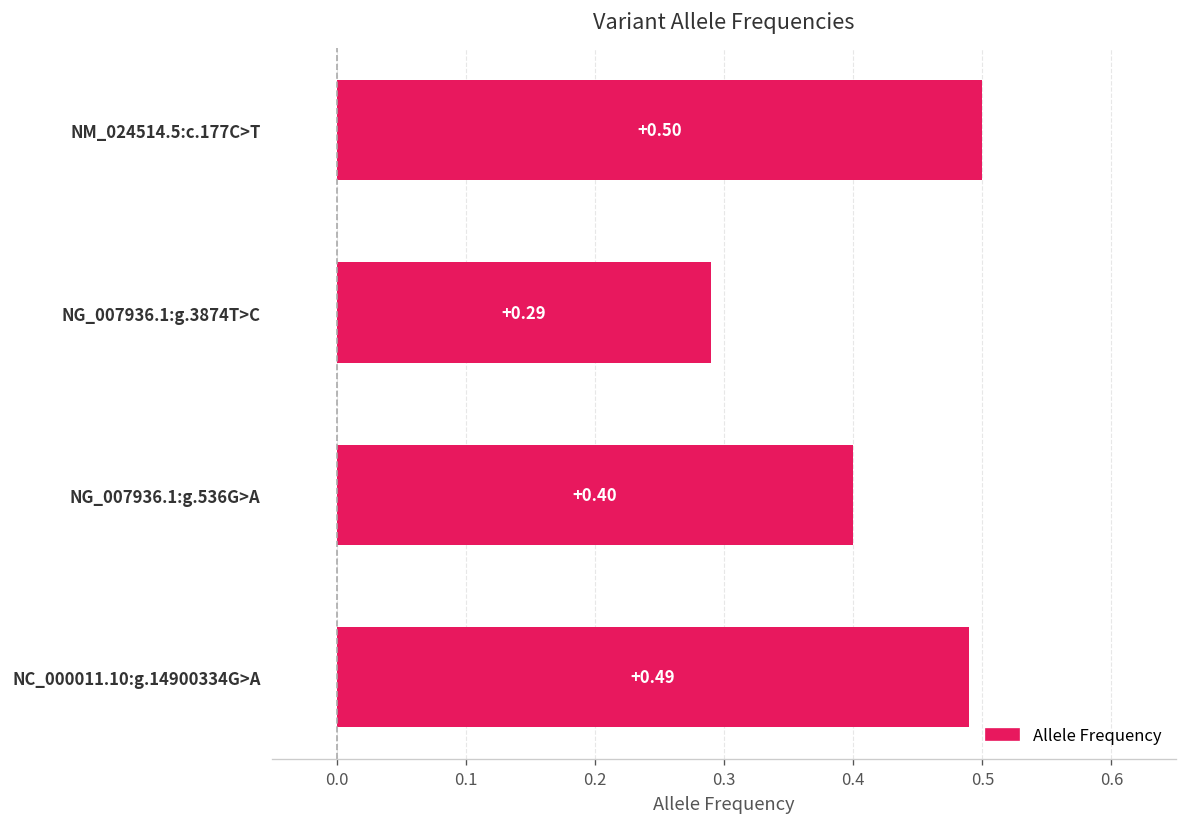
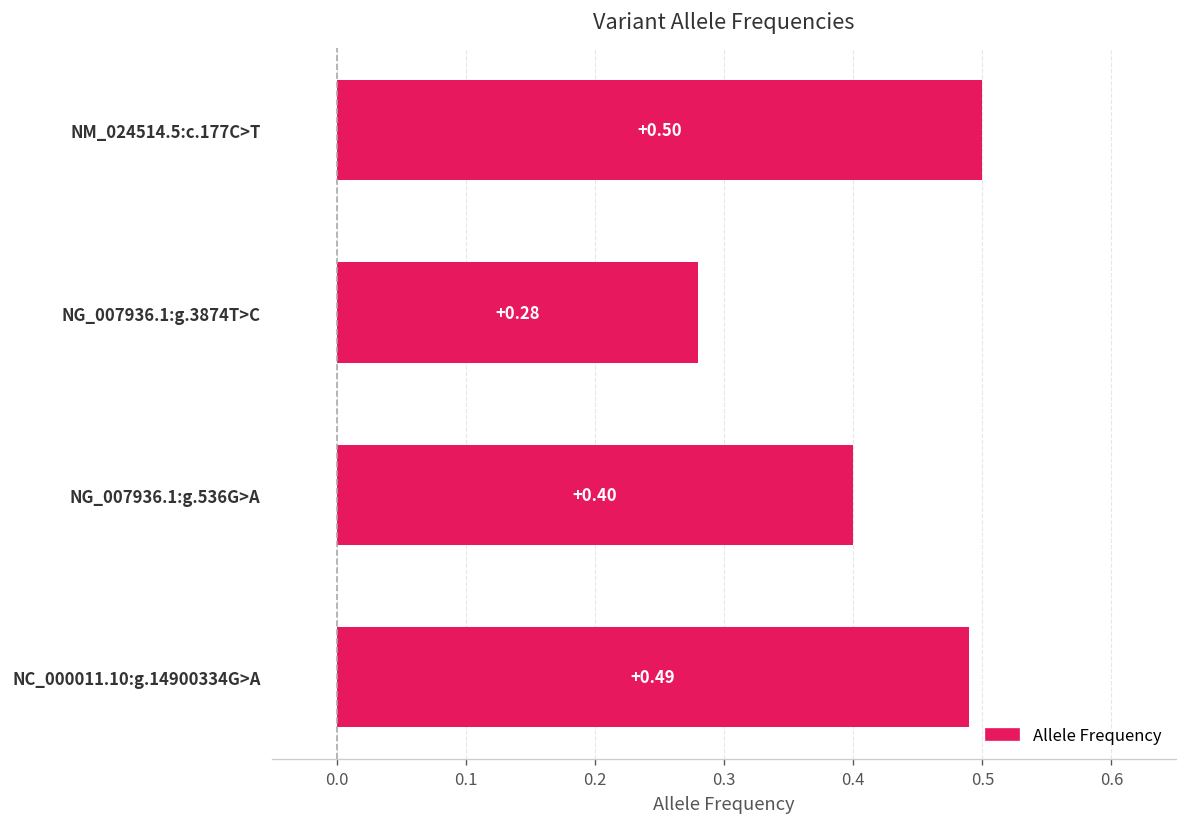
NG_007936.1:g.3874T>C: +0.29 -> +0.28
